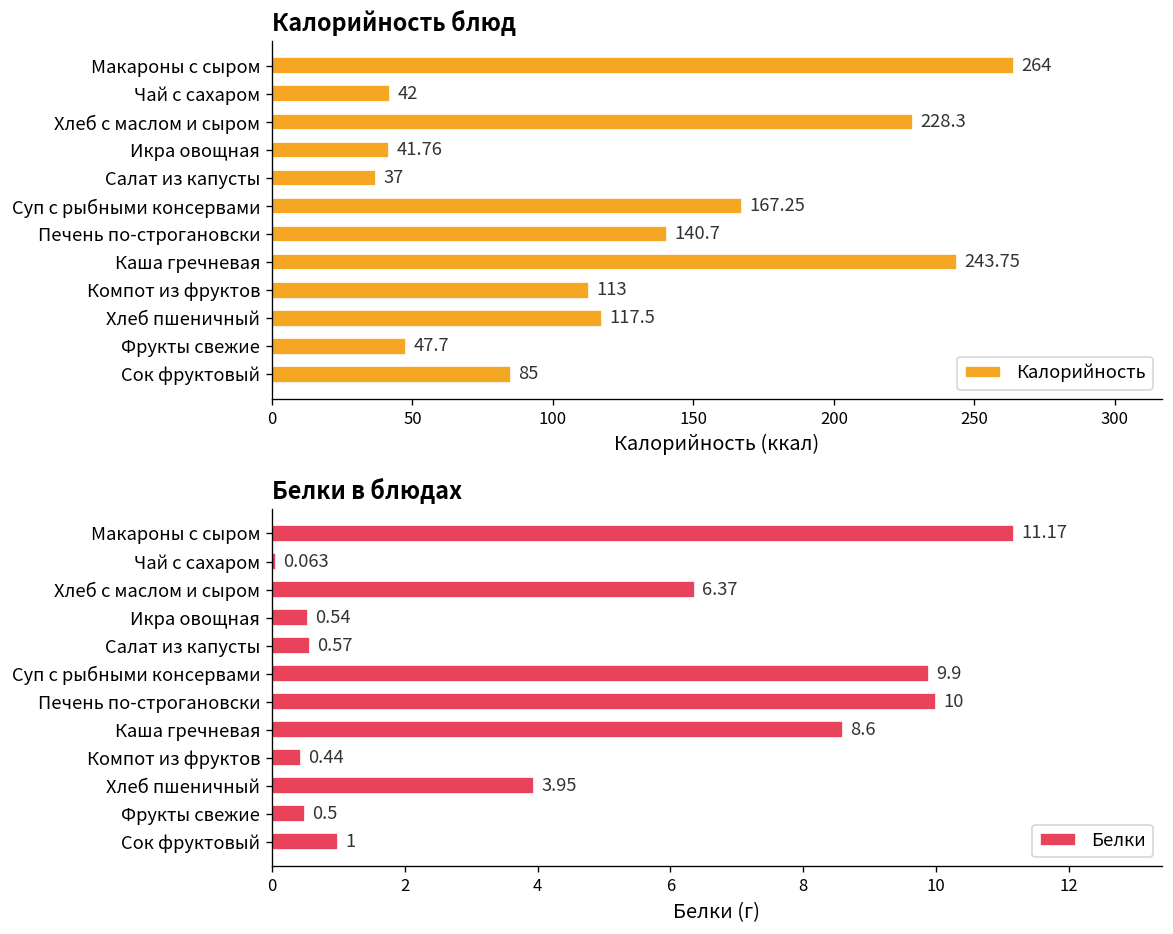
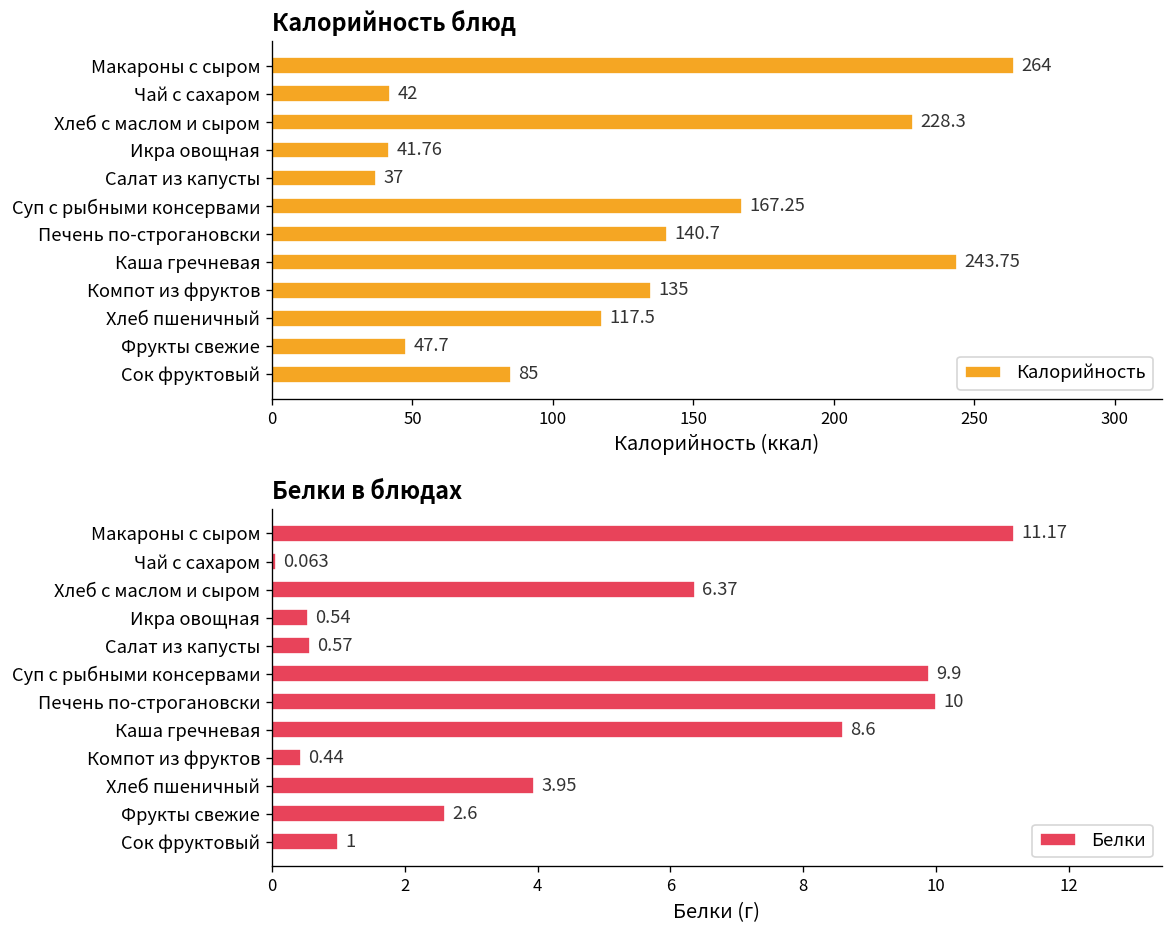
Калорийность блюд, Компот из фруктов: 113 -> 135
Белки в блюдах, Фрукты свежие: 0.5 -> 2.6
